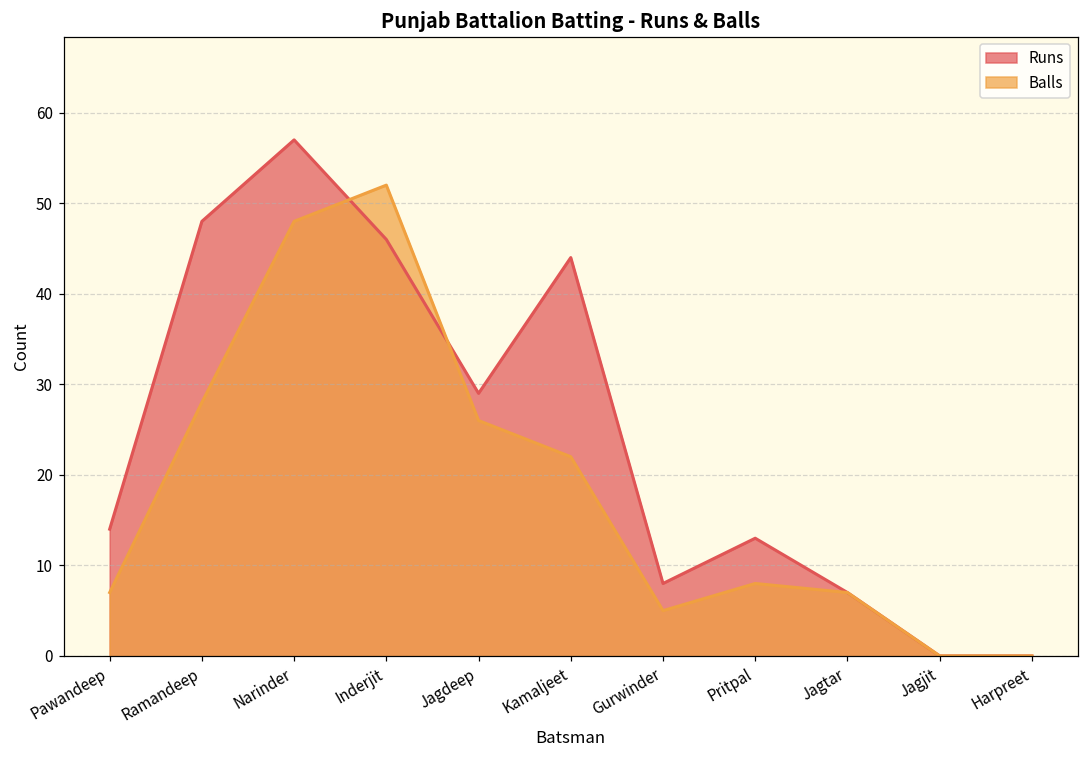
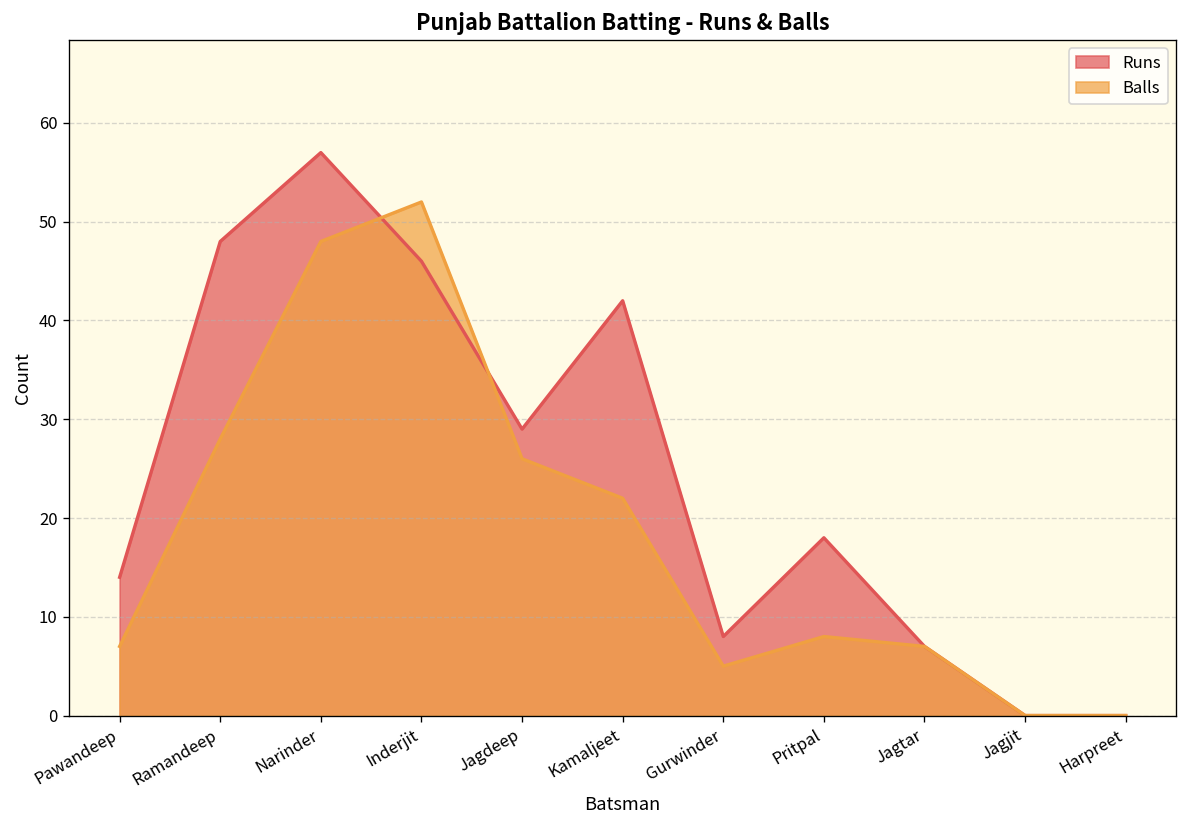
Runs, Kamaljeet: 44 -> 42
Runs, Pritpal: 13 -> 18
